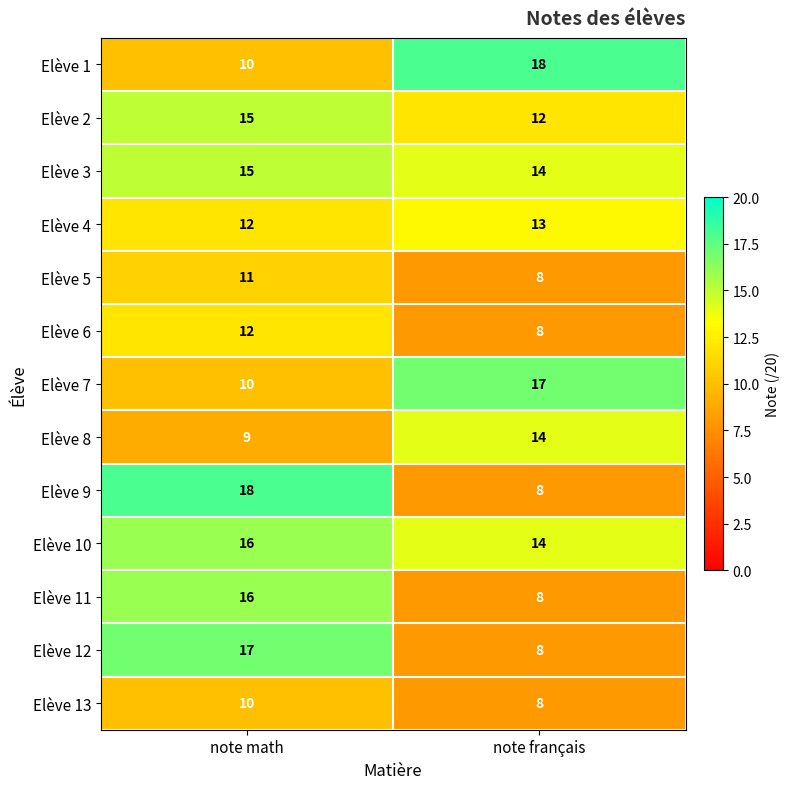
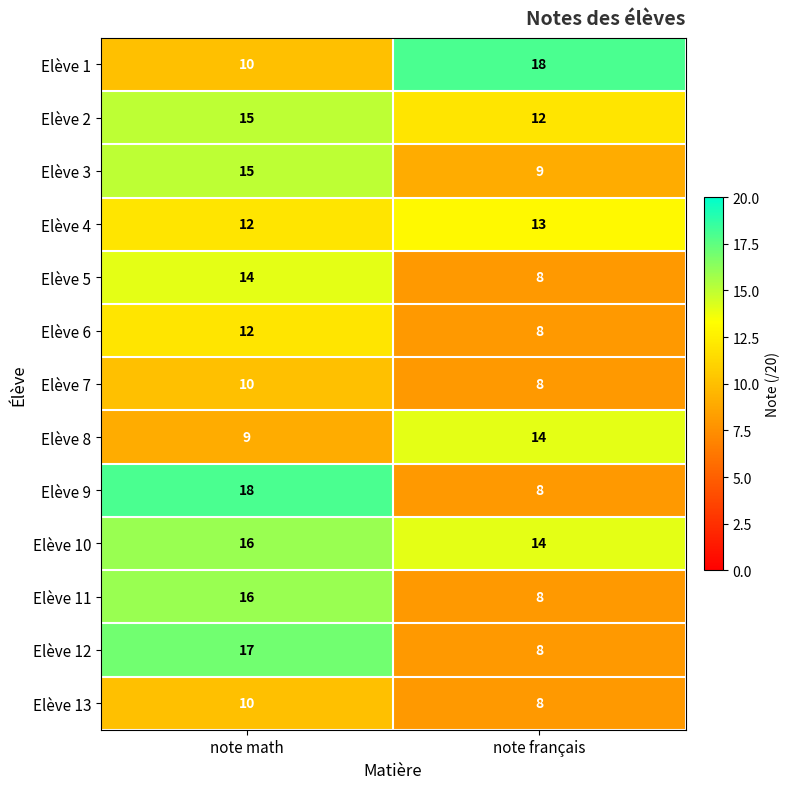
Elève 3, note français: 14 -> 9
Elève 5, note math: 11 -> 14
Elève 7, note français: 17 -> 8
